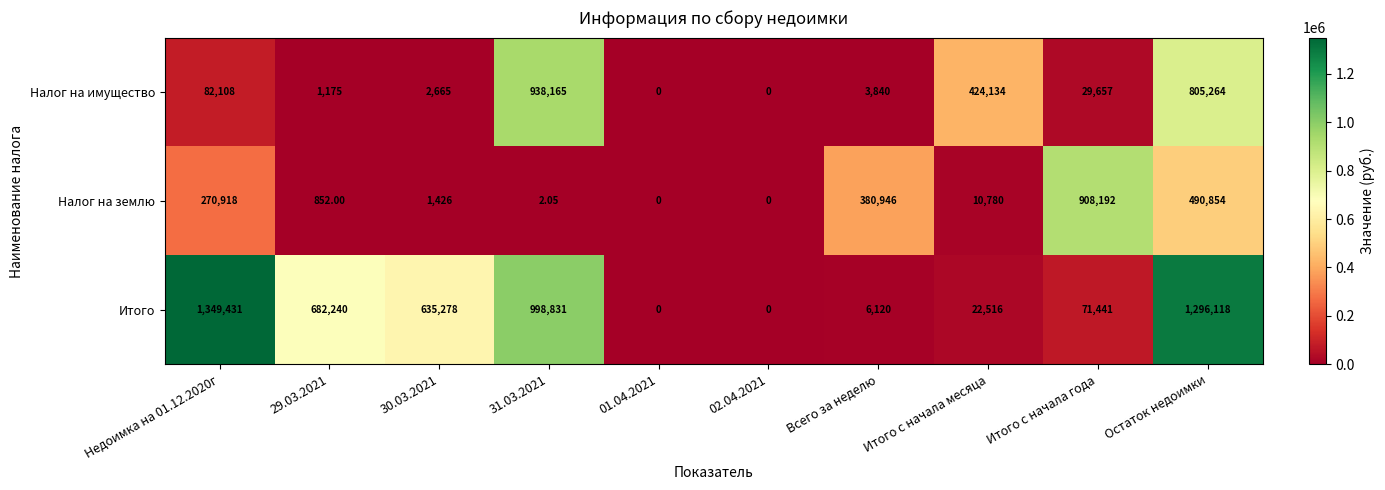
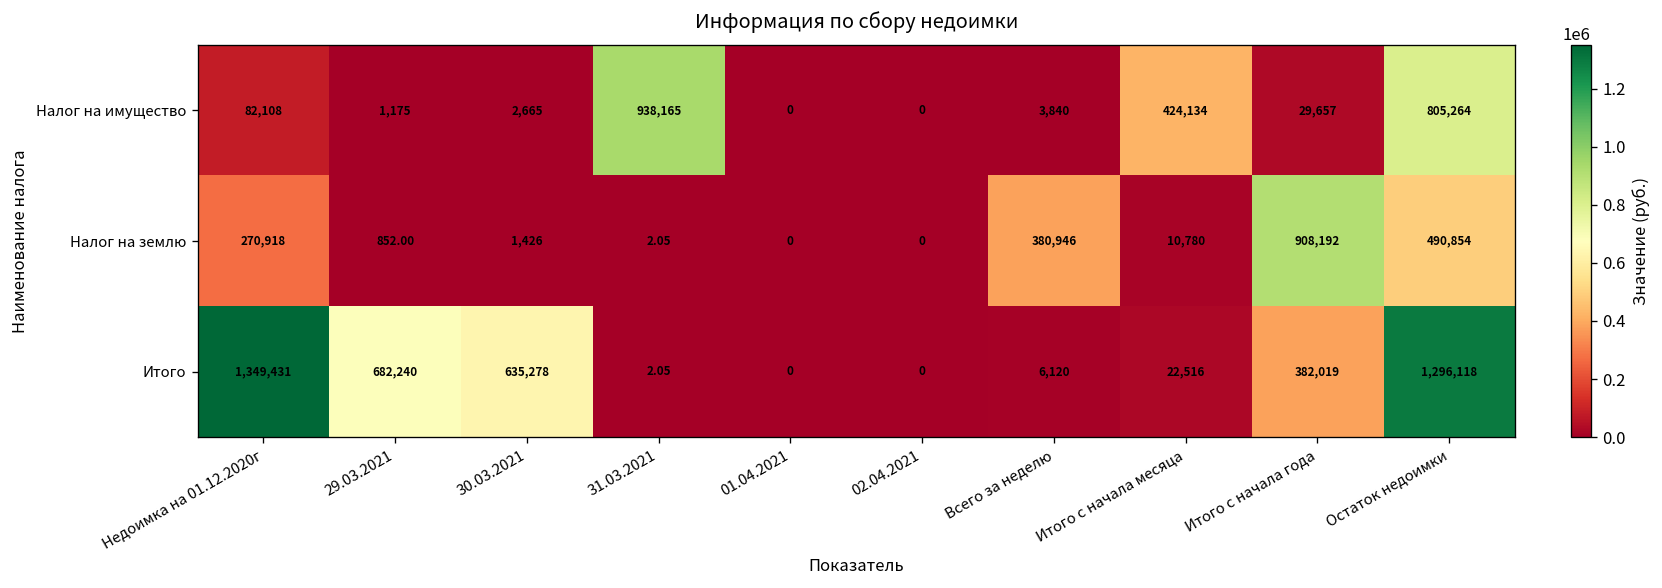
Итого, 31.03.2021: 998,831 -> 2.05
Итого, Итого с начала года: 71,441 -> 382,019
